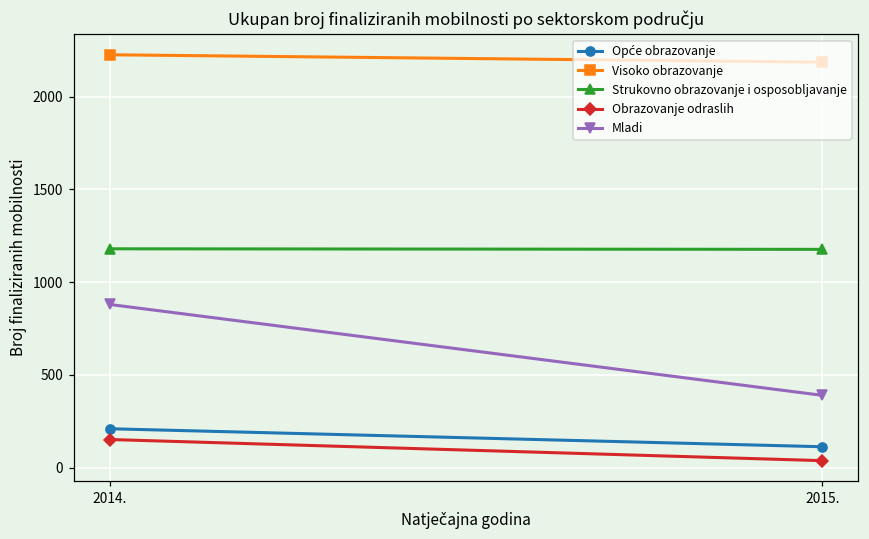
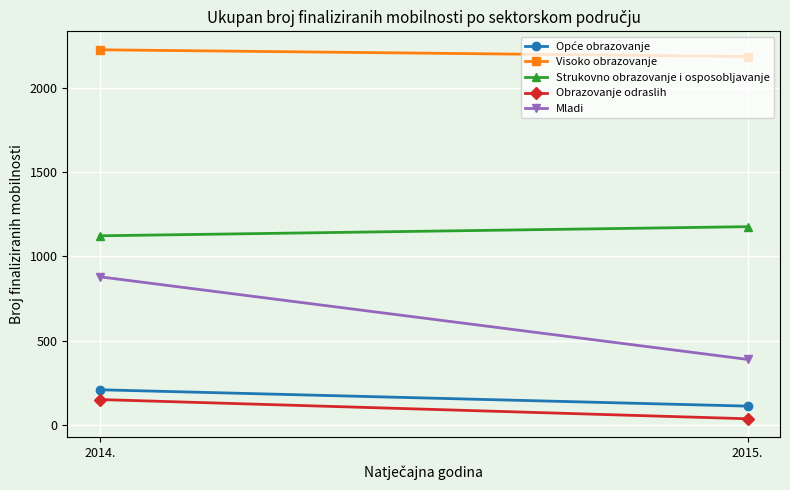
Strukovno obrazovanje i osposobljavanje, 2014.: 1180 -> 1120
